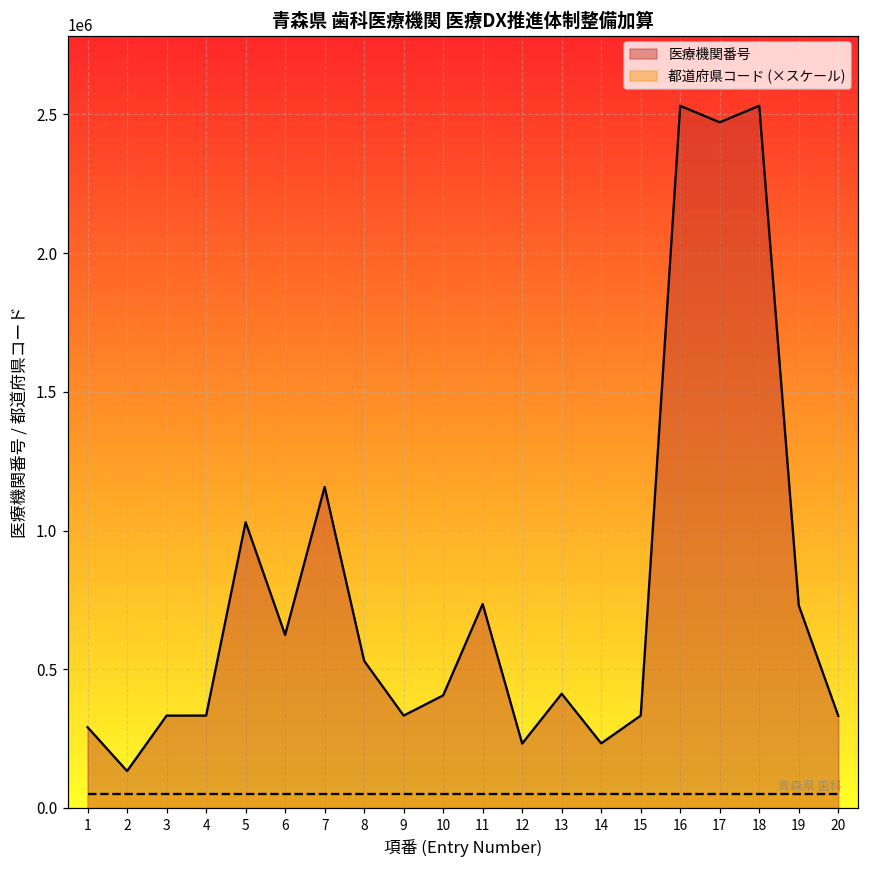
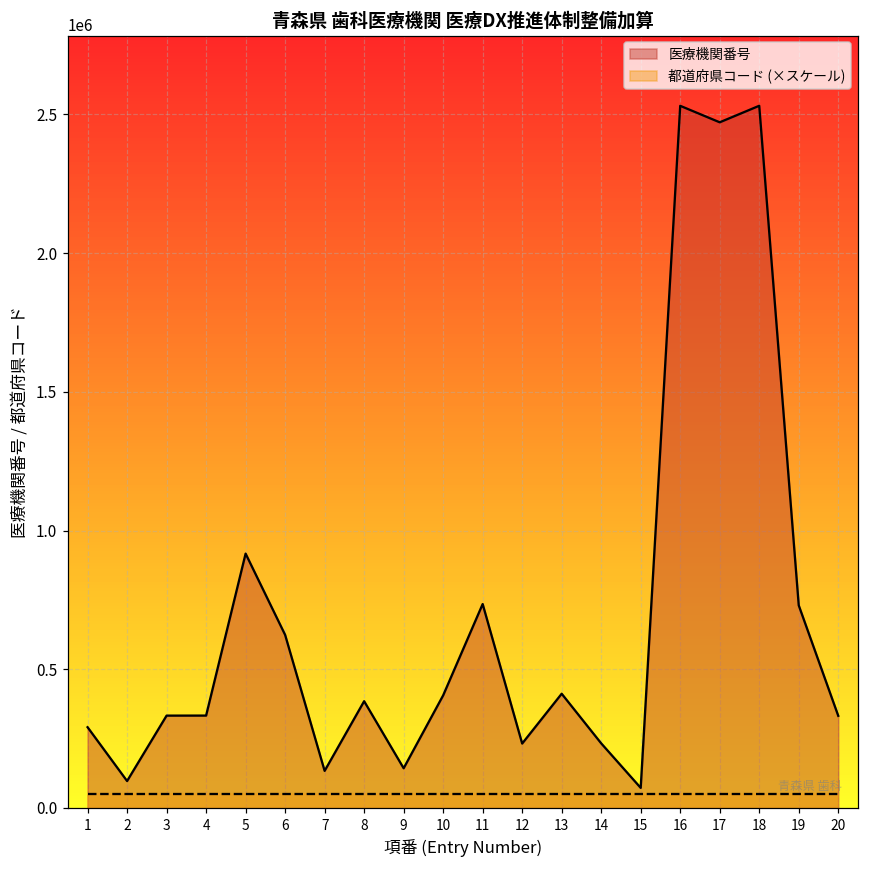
医療機関番号, 2: 130000 -> 100000
医療機関番号, 5: 1030000 -> 920000
医療機関番号, 7: 1160000 -> 130000
医療機関番号, 8: 530000 -> 380000
医療機関番号, 9: 330000 -> 140000
医療機関番号, 15: 330000 -> 70000
